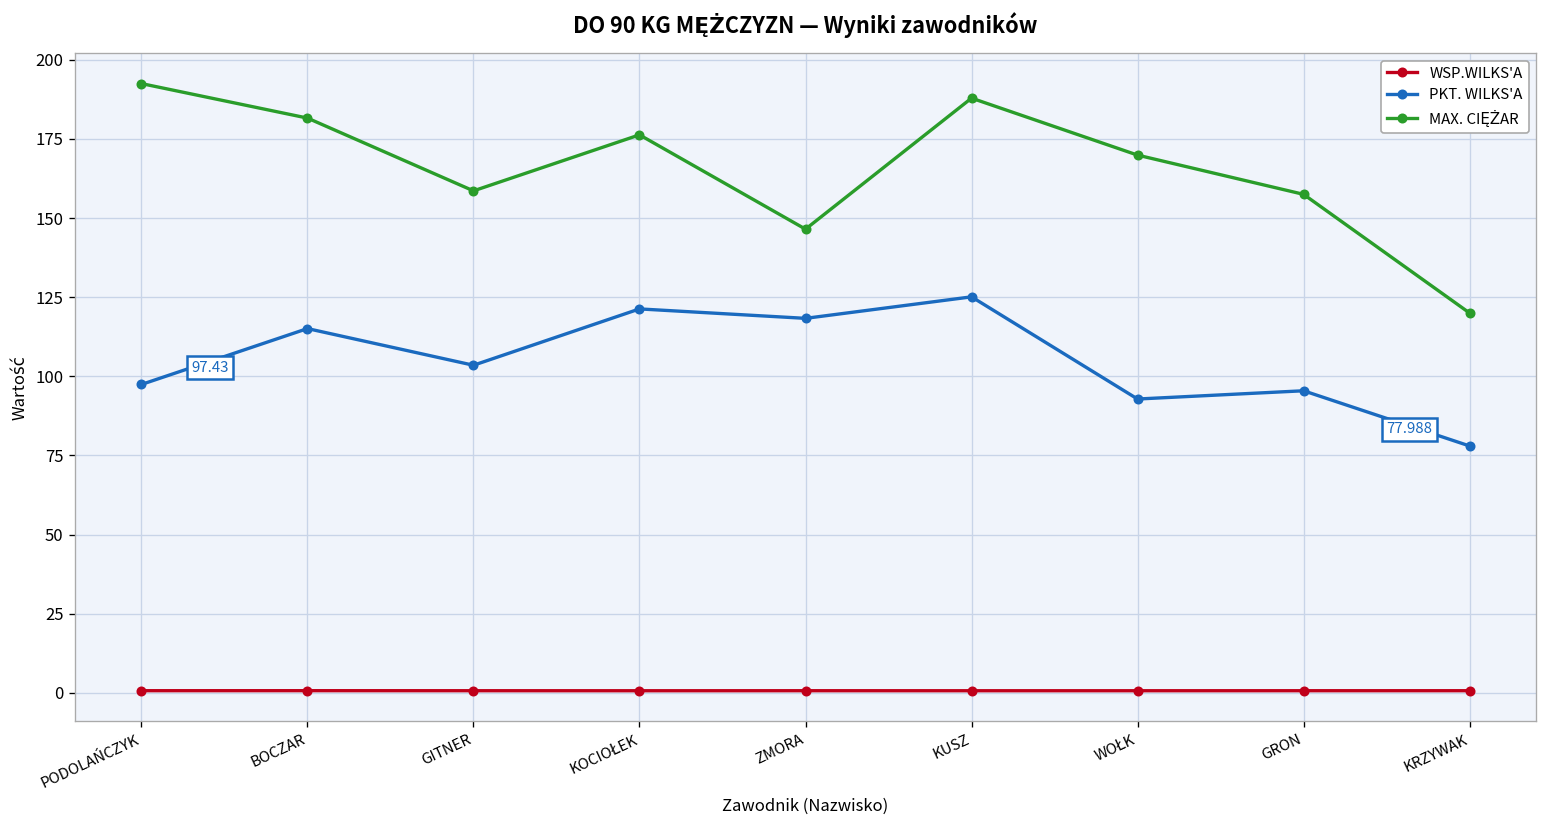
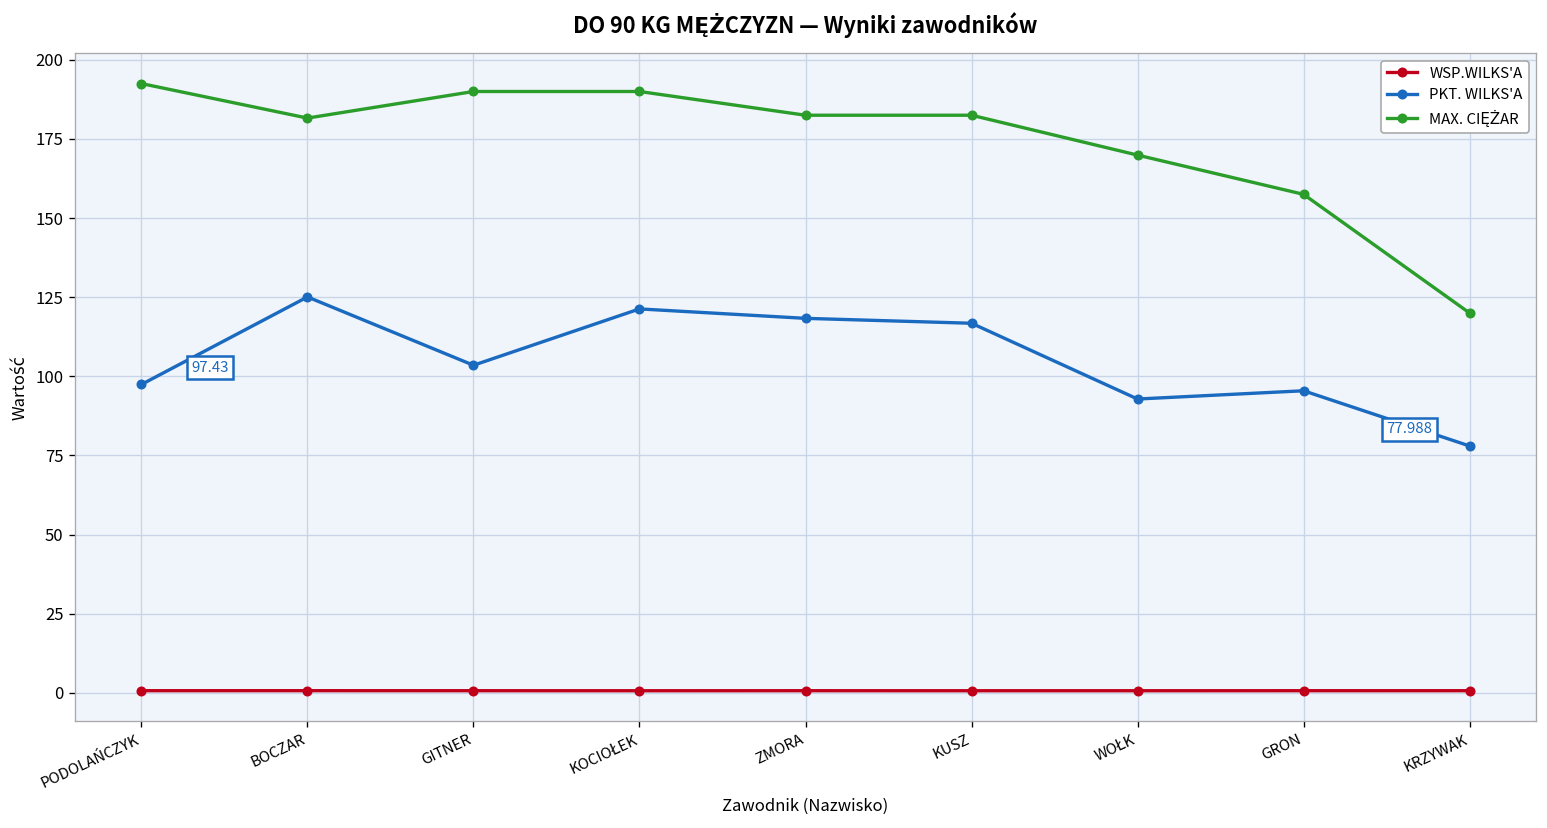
PKT. WILKS'A, BOCZAR: 115 -> 125
MAX. CIĘŻAR, GITNER: 159 -> 190
MAX. CIĘŻAR, KOCIOŁEK: 176 -> 190
MAX. CIĘŻAR, ZMORA: 147 -> 183
PKT. WILKS'A, KUSZ: 125 -> 117
MAX. CIĘŻAR, KUSZ: 188 -> 183
